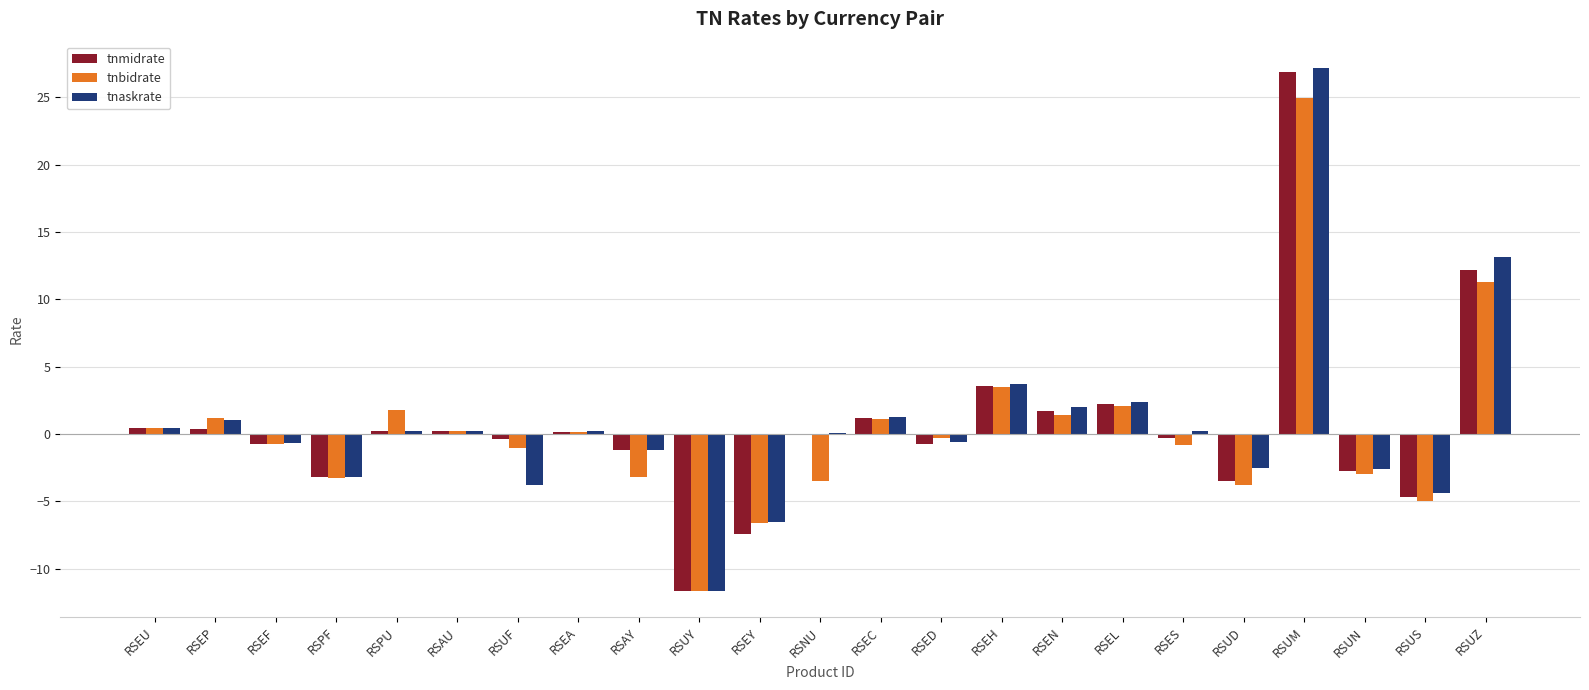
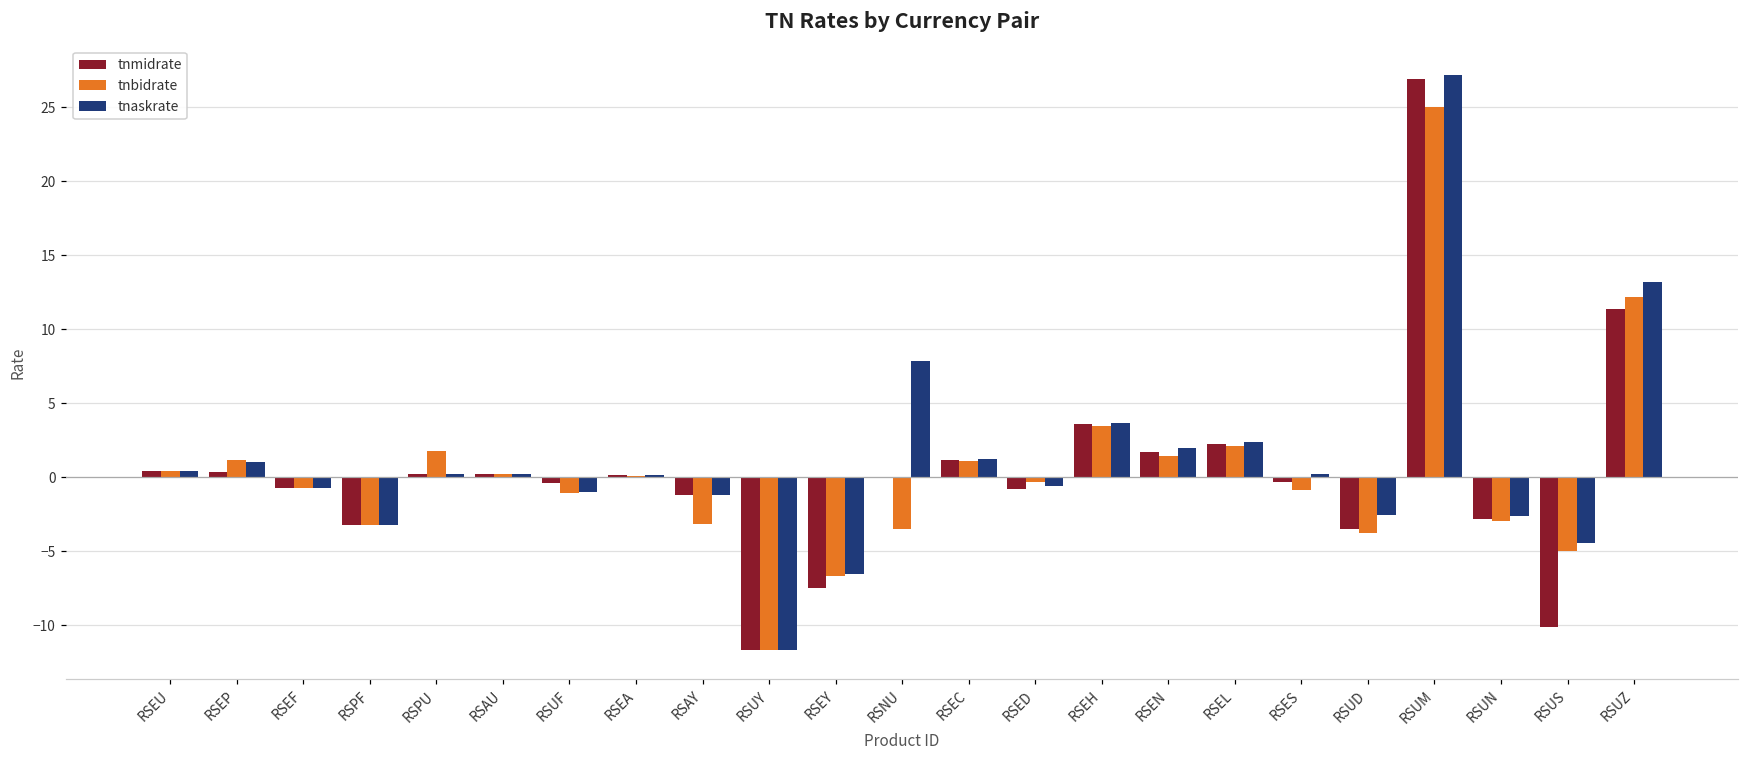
tnaskrate, RSUF: -3.8 -> -1.0
tnaskrate, RSNU: 0.0 -> 7.8
tnmidrate, RSUS: -4.7 -> -10.1
tnmidrate, RSUZ: 12.2 -> 11.4
tnbidrate, RSUZ: 11.3 -> 12.2
